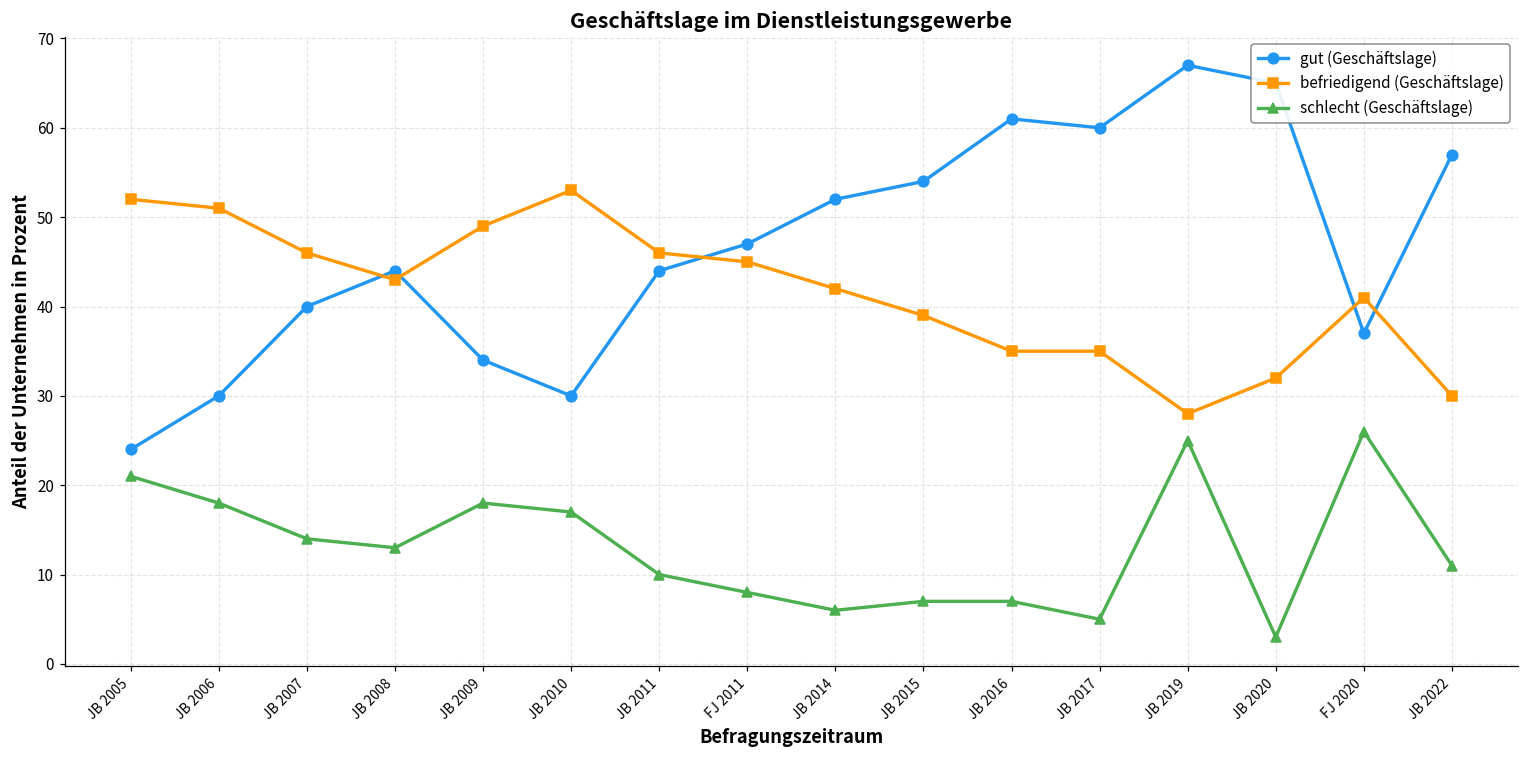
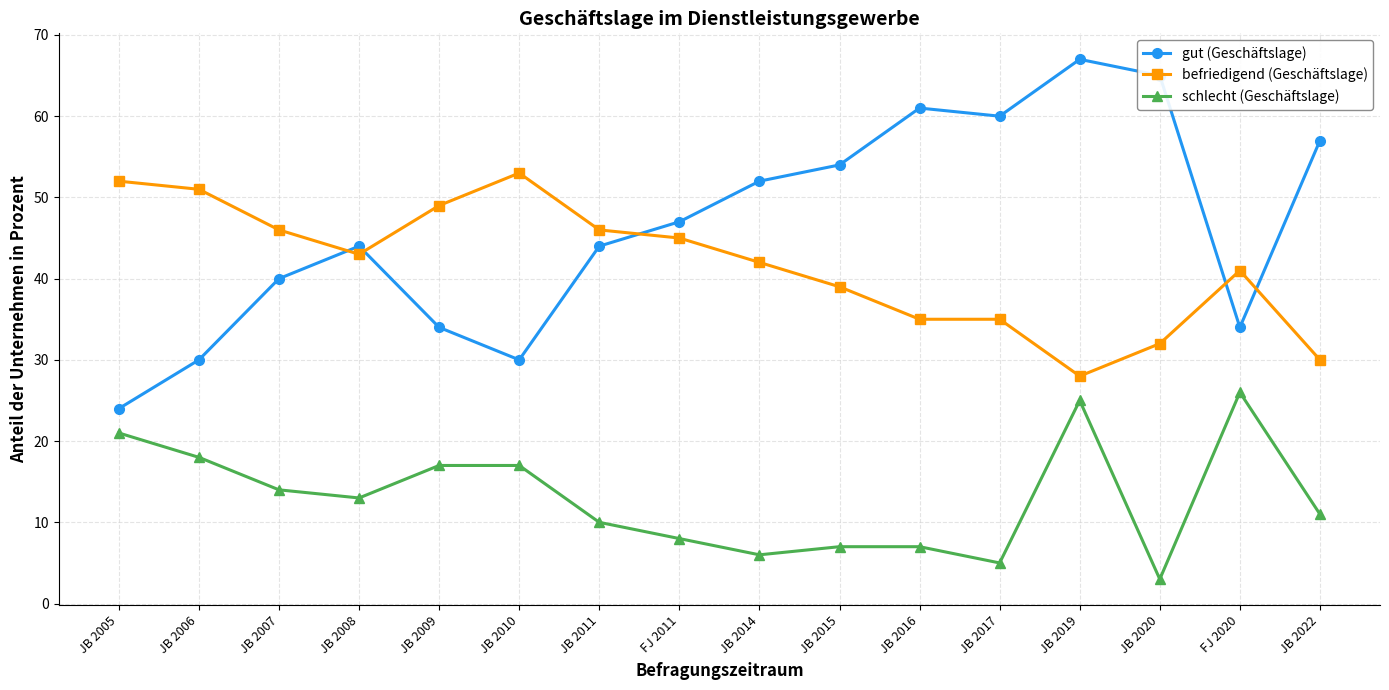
schlecht (Geschäftslage), JB 2009: 18 -> 17
gut (Geschäftslage), FJ 2020: 37 -> 34
